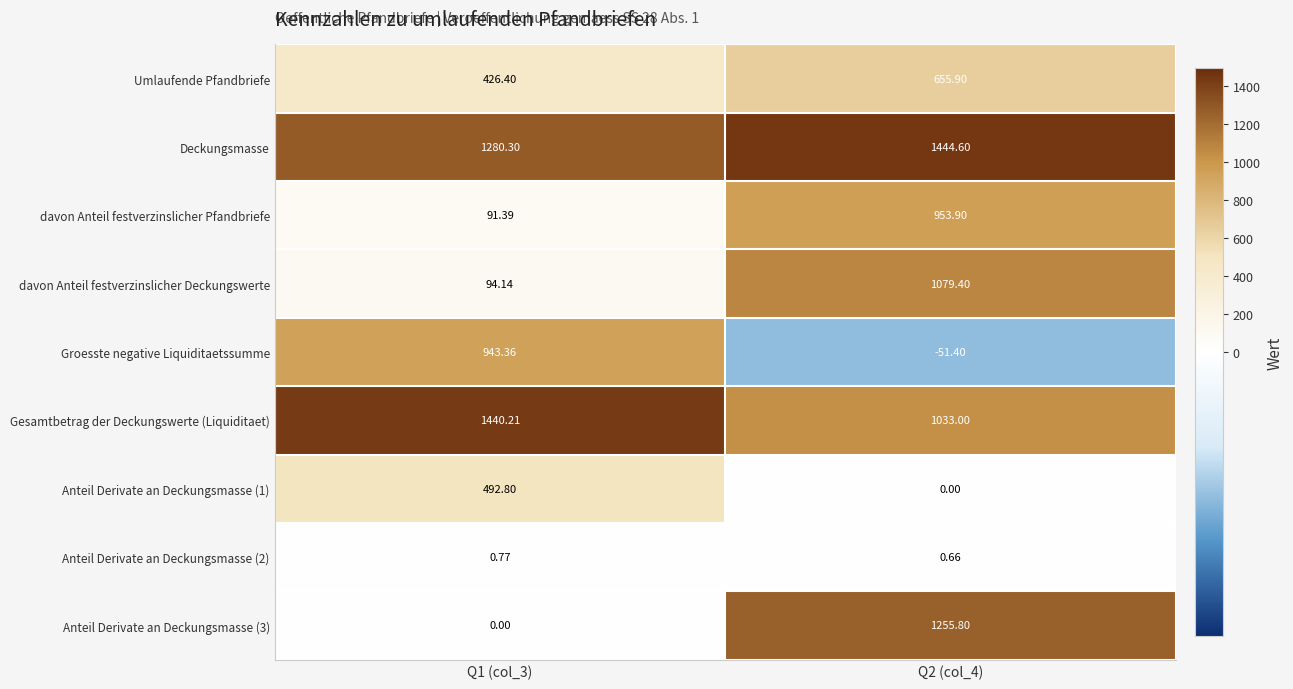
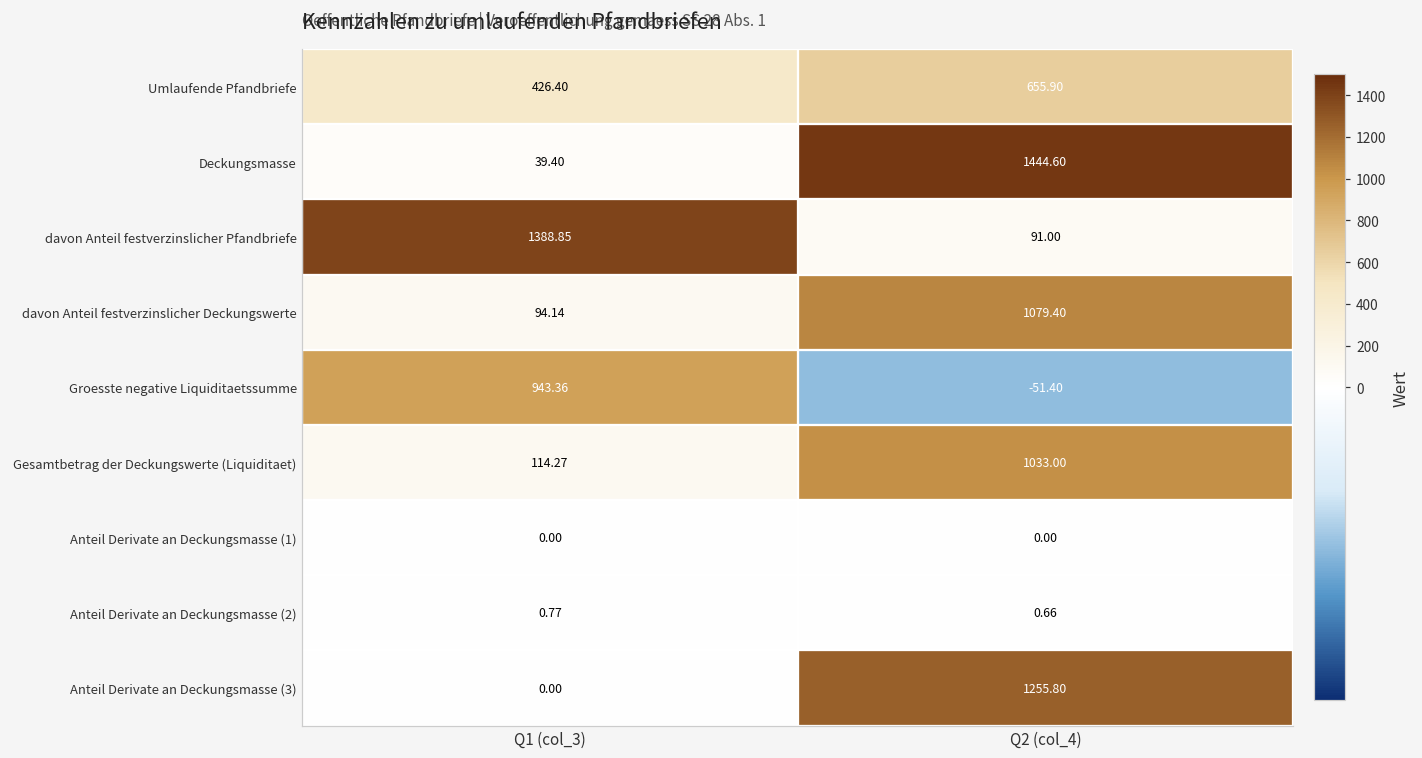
Deckungsmasse, Q1 (col_3): 1280.30 -> 39.40
davon Anteil festverzinslicher Pfandbriefe, Q1 (col_3): 91.39 -> 1388.85
davon Anteil festverzinslicher Pfandbriefe, Q2 (col_4): 953.90 -> 91.00
Gesamtbetrag der Deckungswerte (Liquiditaet), Q1 (col_3): 1440.21 -> 114.27
Anteil Derivate an Deckungsmasse (1), Q1 (col_3): 492.80 -> 0.00
